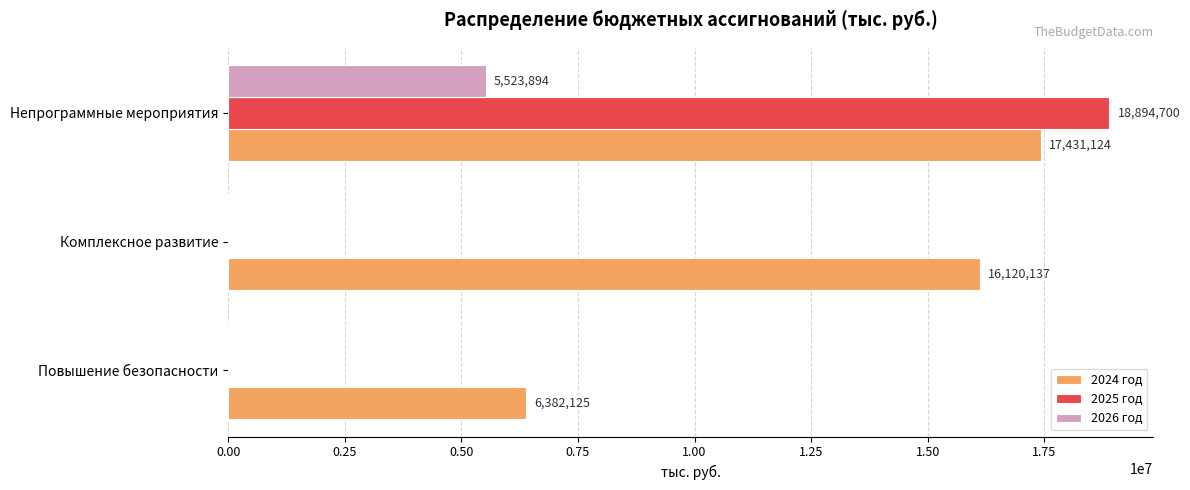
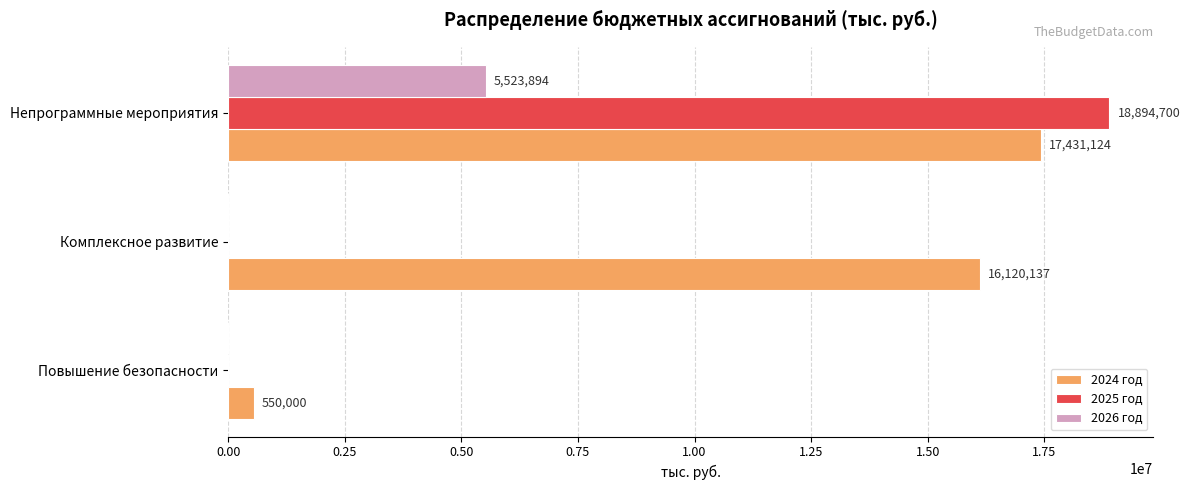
2024 год, Повышение безопасности: 6,382,125 -> 550,000
